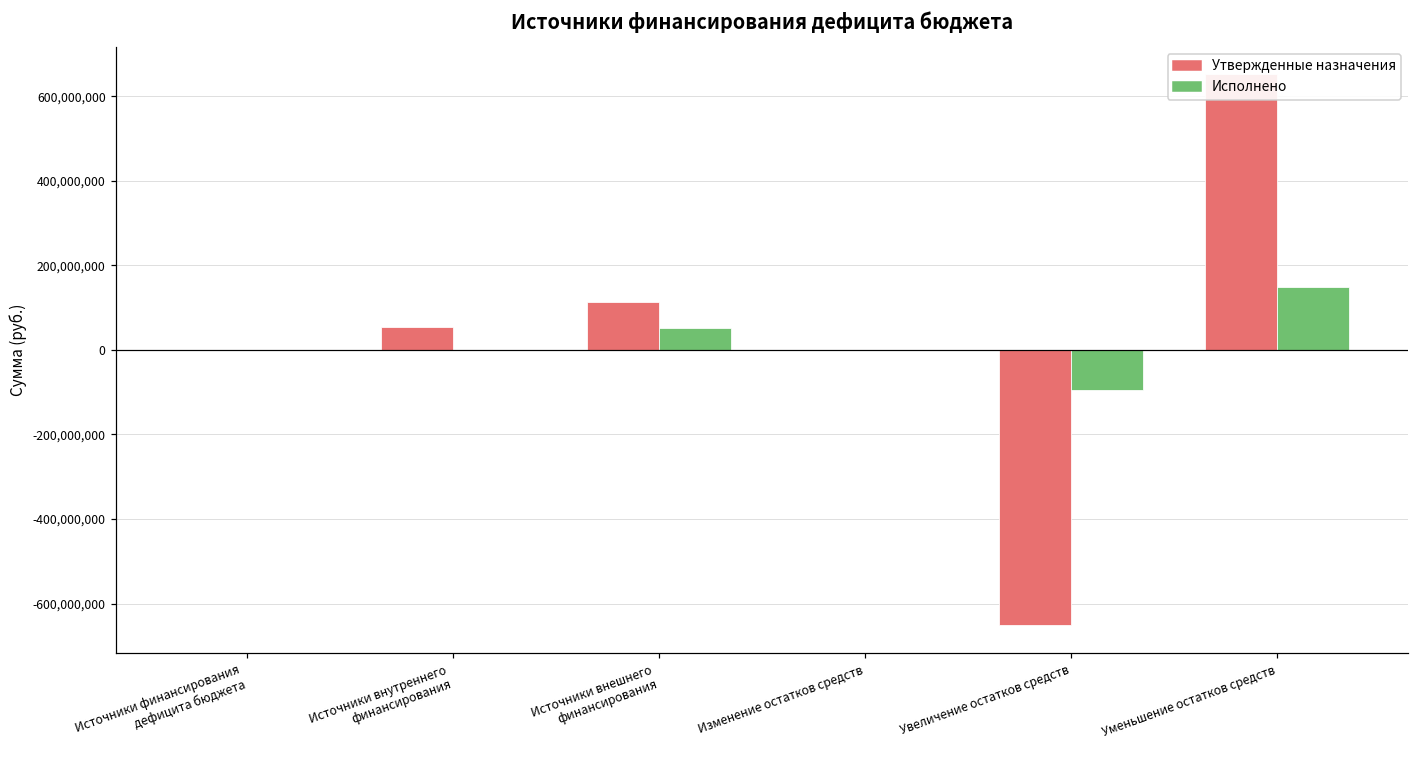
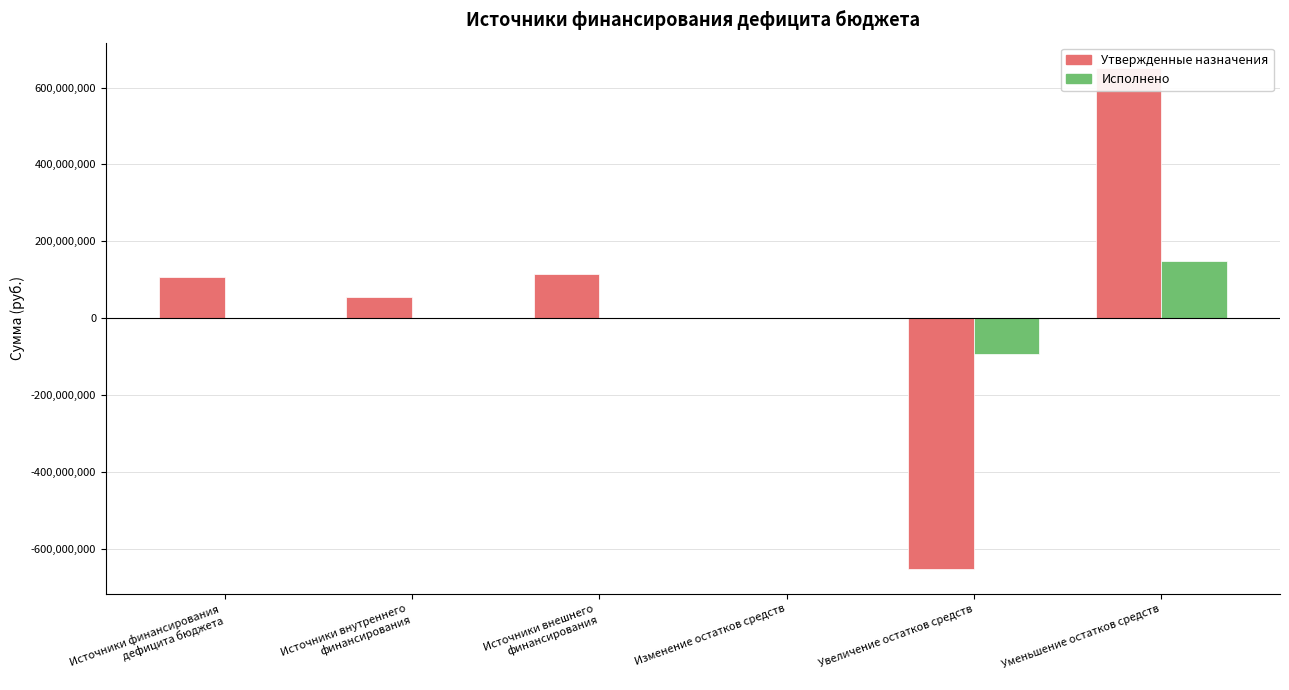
Утвержденные назначения, Источники финансирования дефицита бюджета: 0 -> 110,000,000
Исполнено, Источники внешнего финансирования: 50,000,000 -> 0
